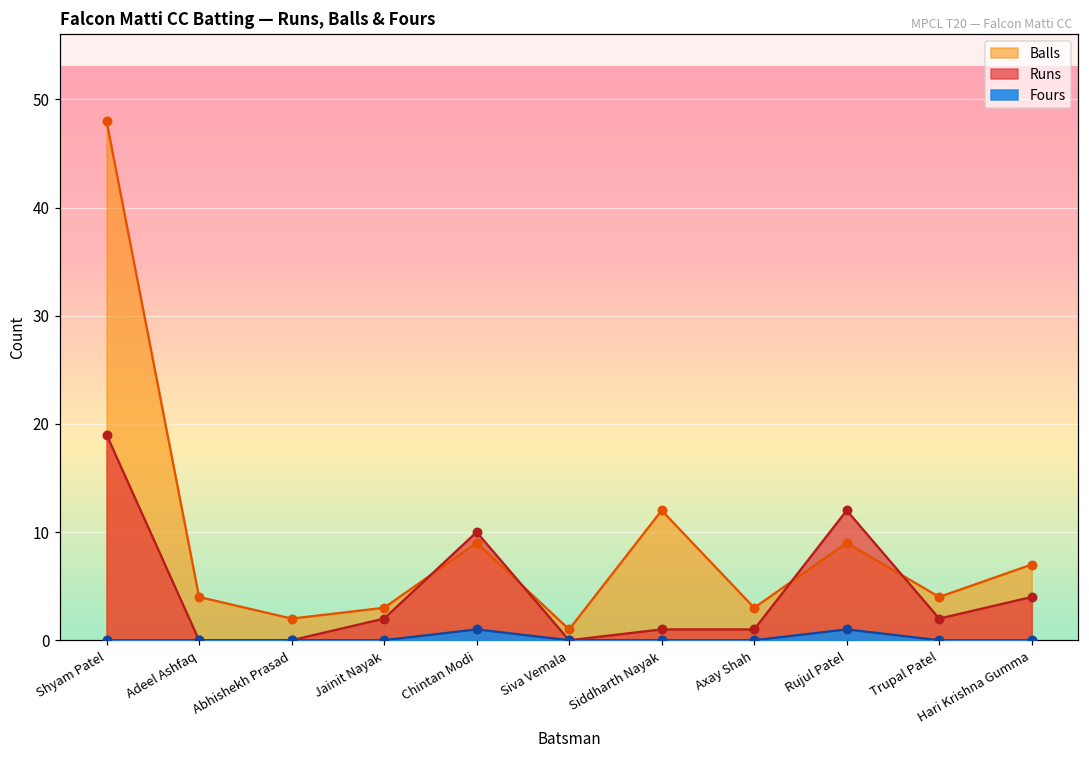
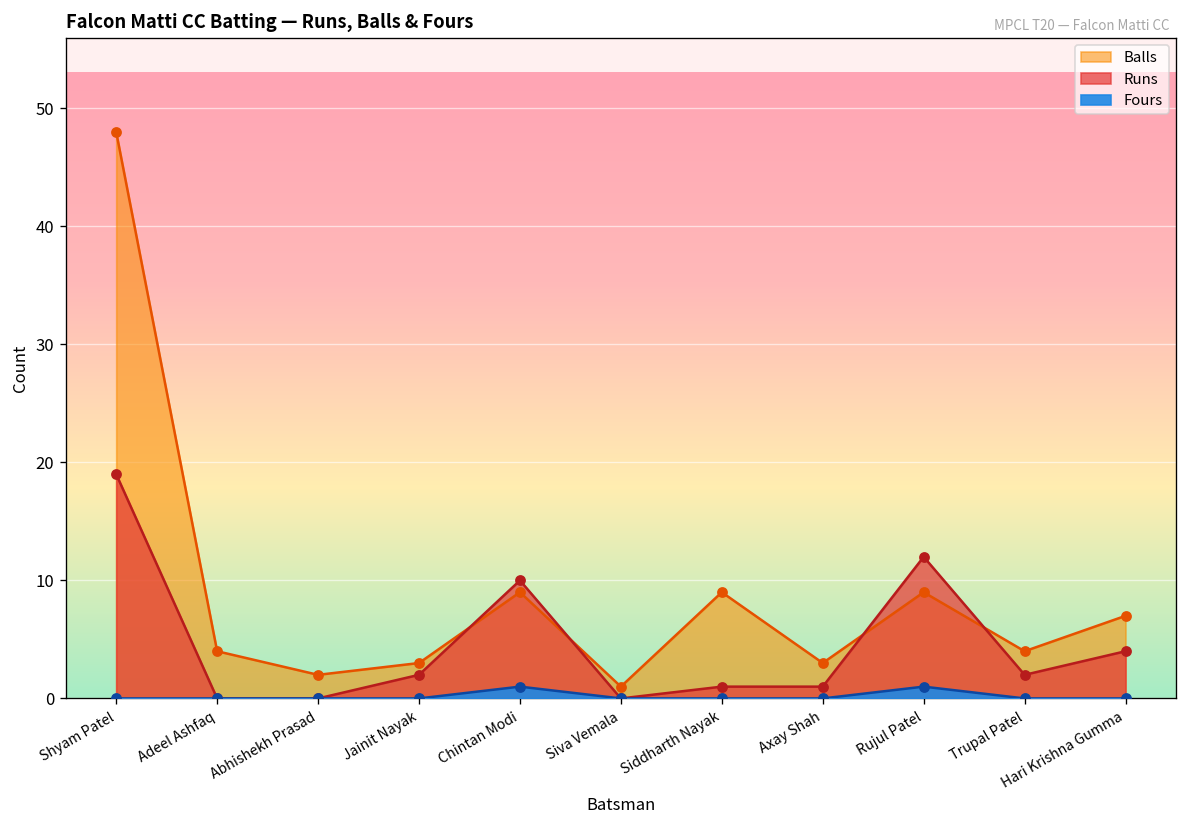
Balls, Siddharth Nayak: 12 -> 9
